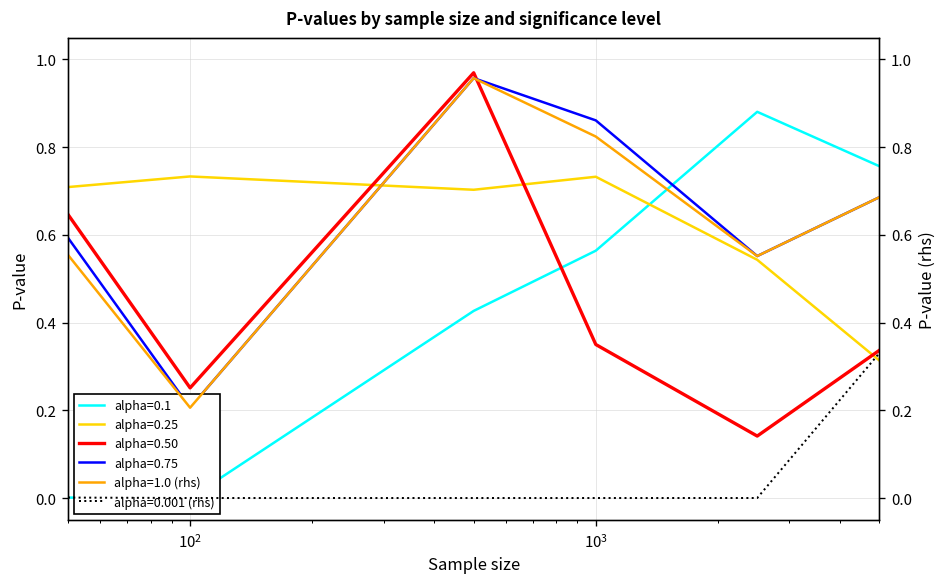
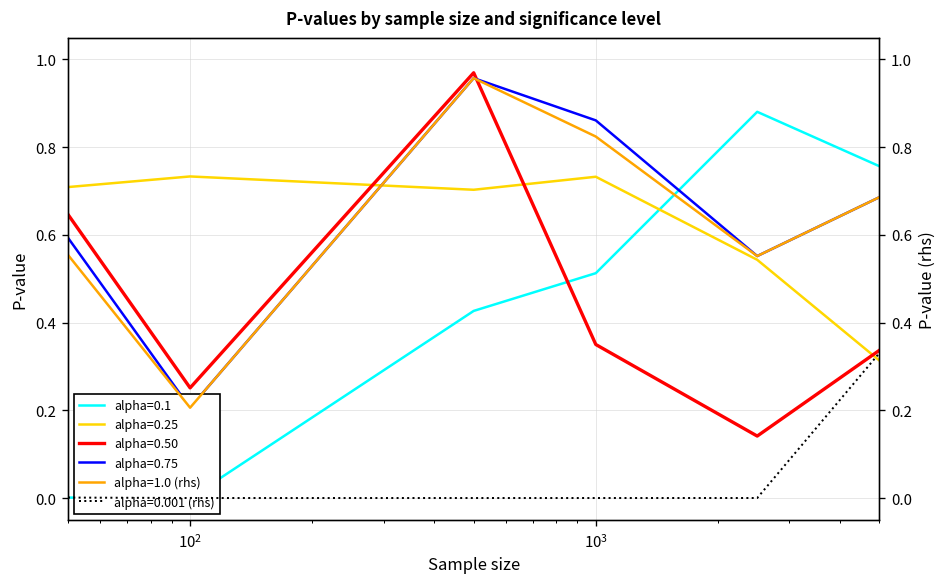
alpha=0.1, 10^3: 0.56 -> 0.51
